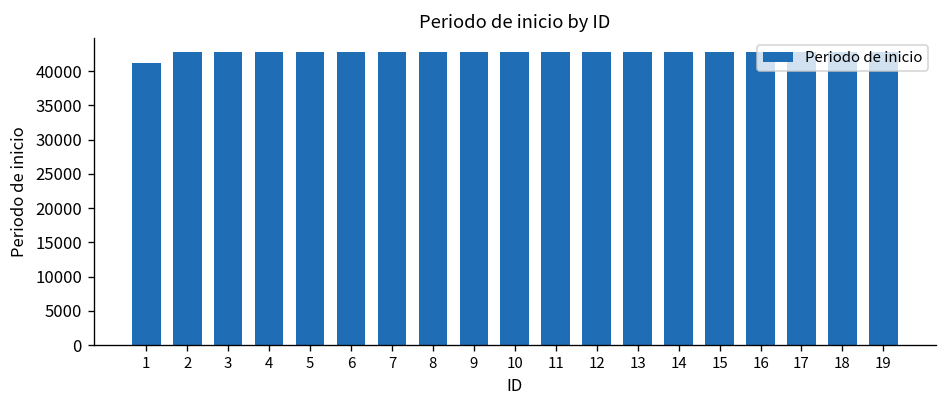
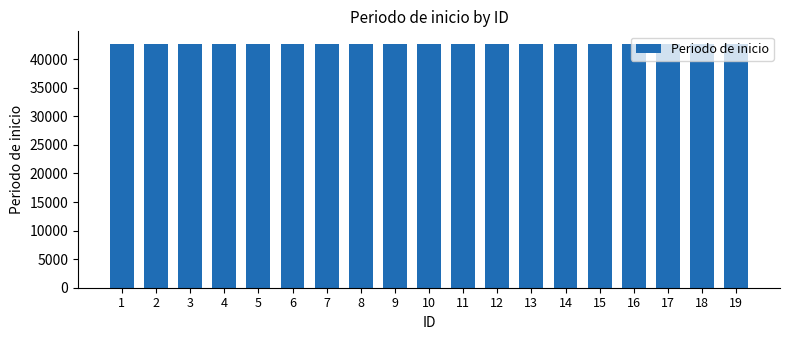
1: 41000 -> 43000
